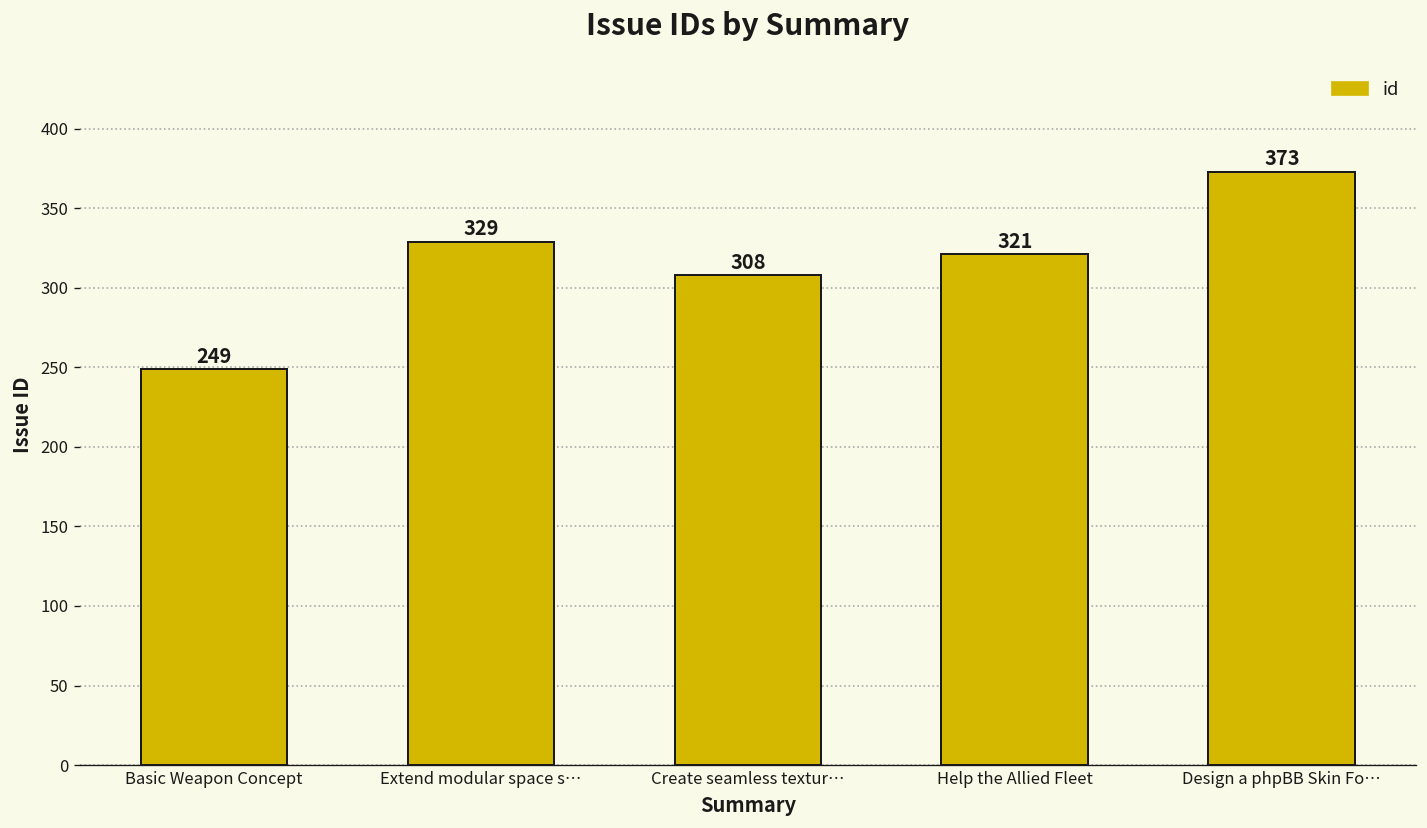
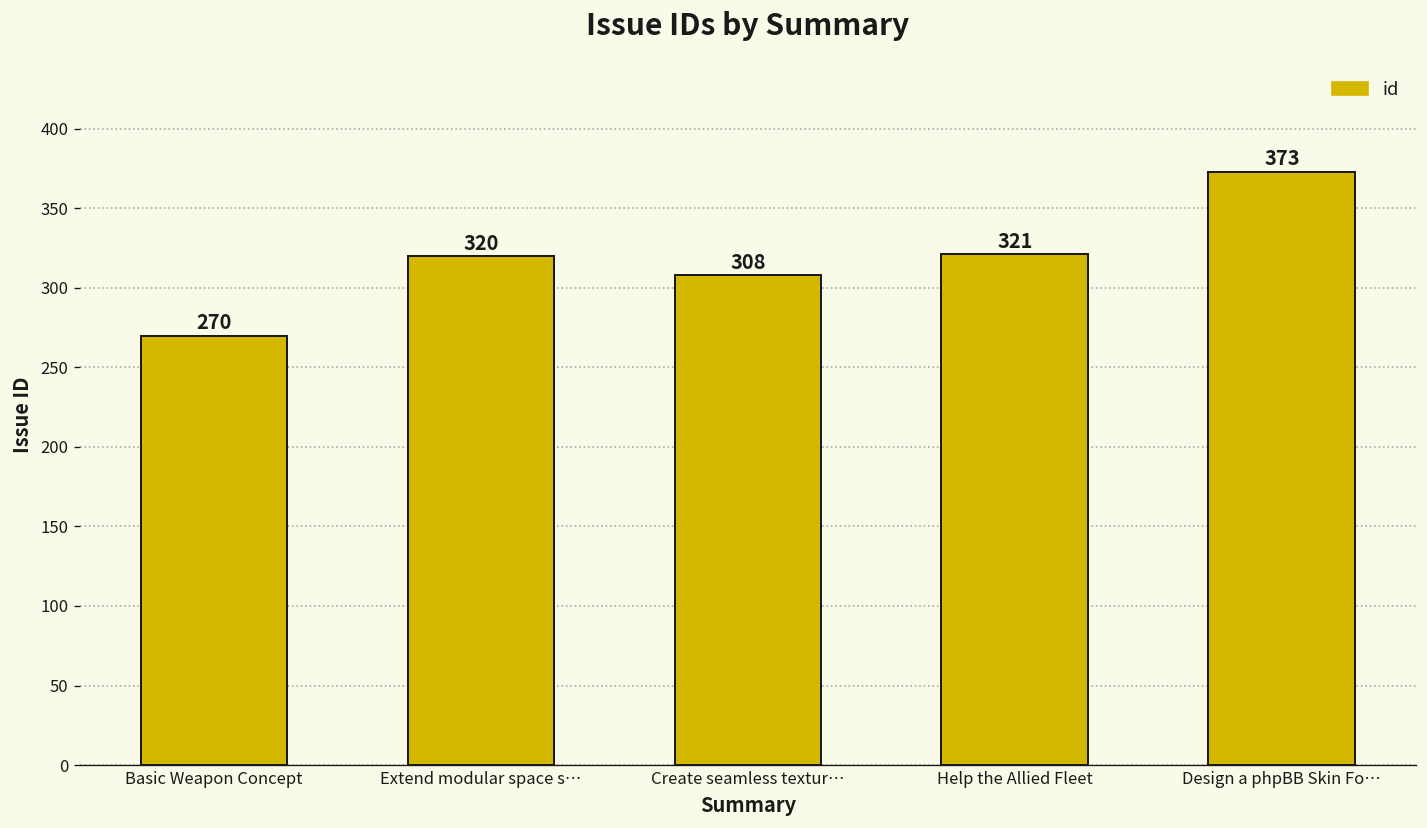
Basic Weapon Concept: 249 -> 270
Extend modular space s…: 329 -> 320
